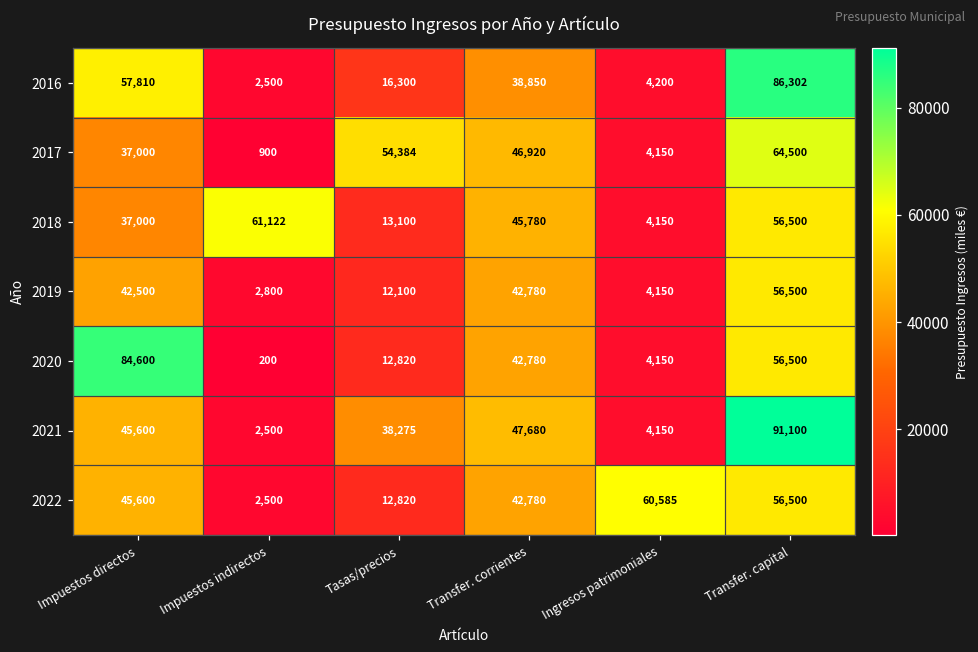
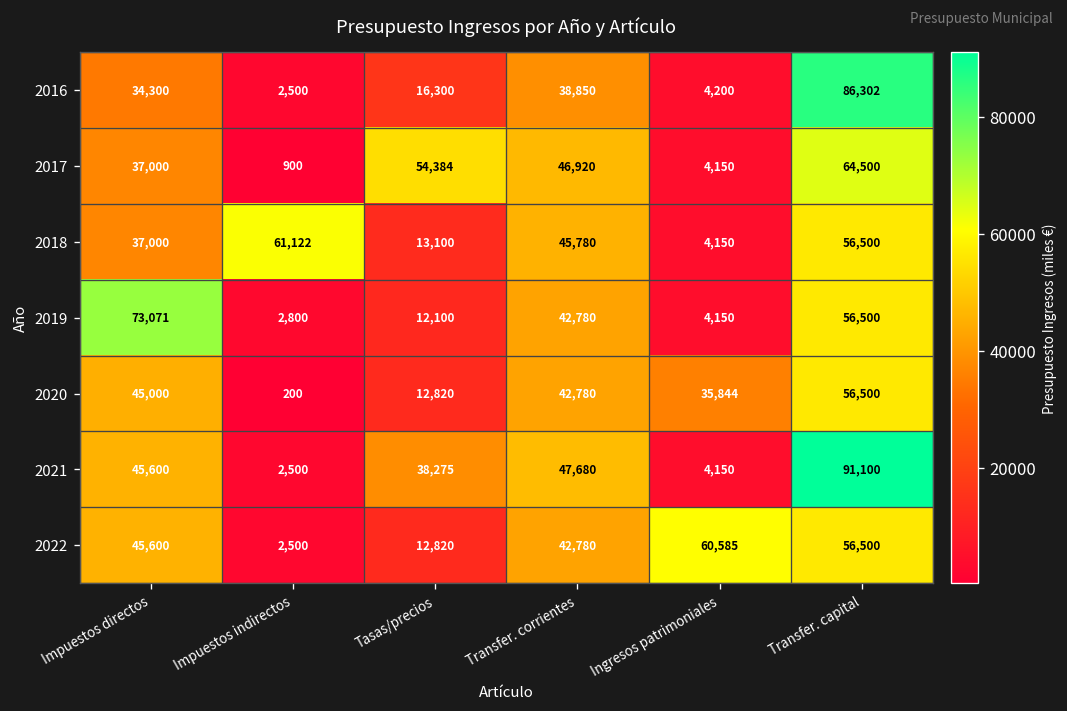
2016, Impuestos directos: 57,810 -> 34,300
2019, Impuestos directos: 42,500 -> 73,071
2020, Impuestos directos: 84,600 -> 45,000
2020, Ingresos patrimoniales: 4,150 -> 35,844
